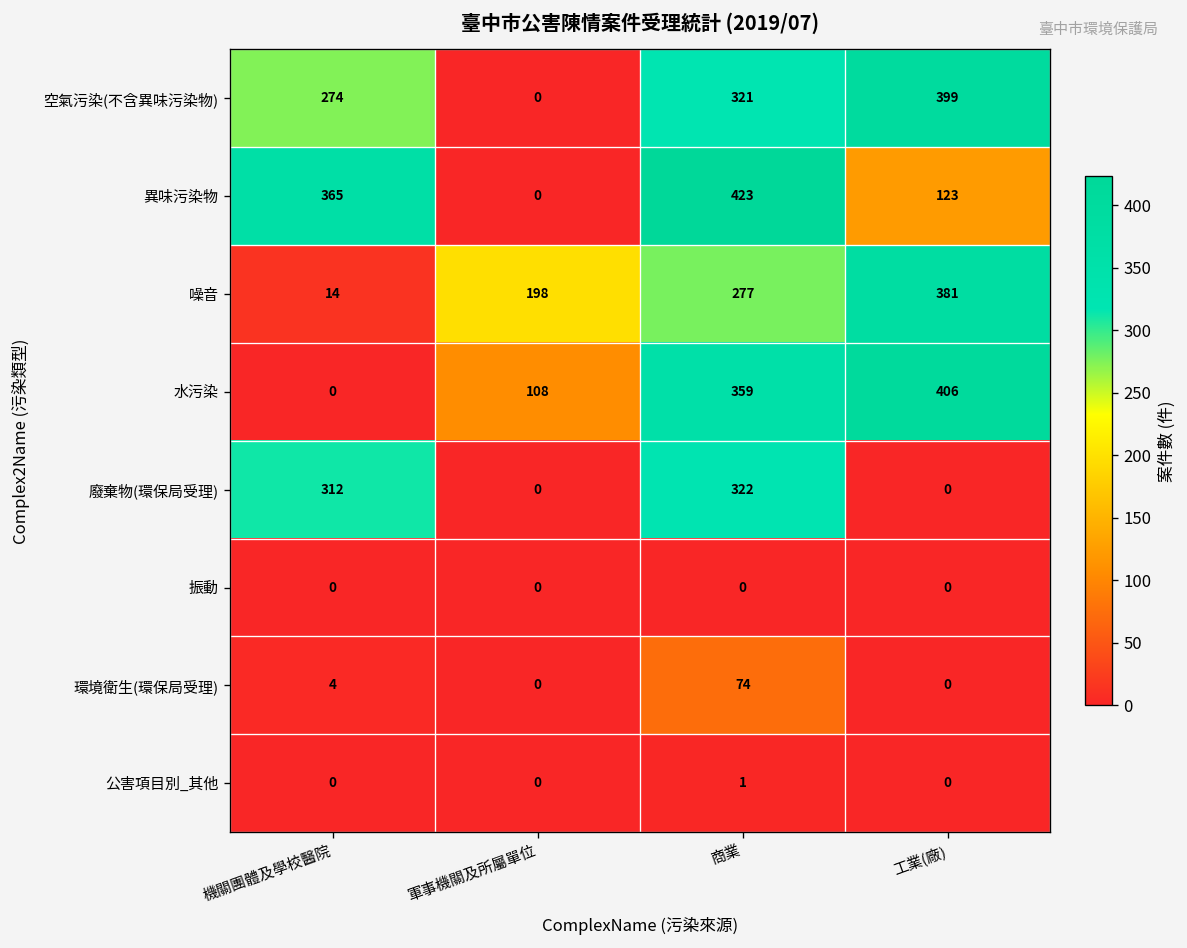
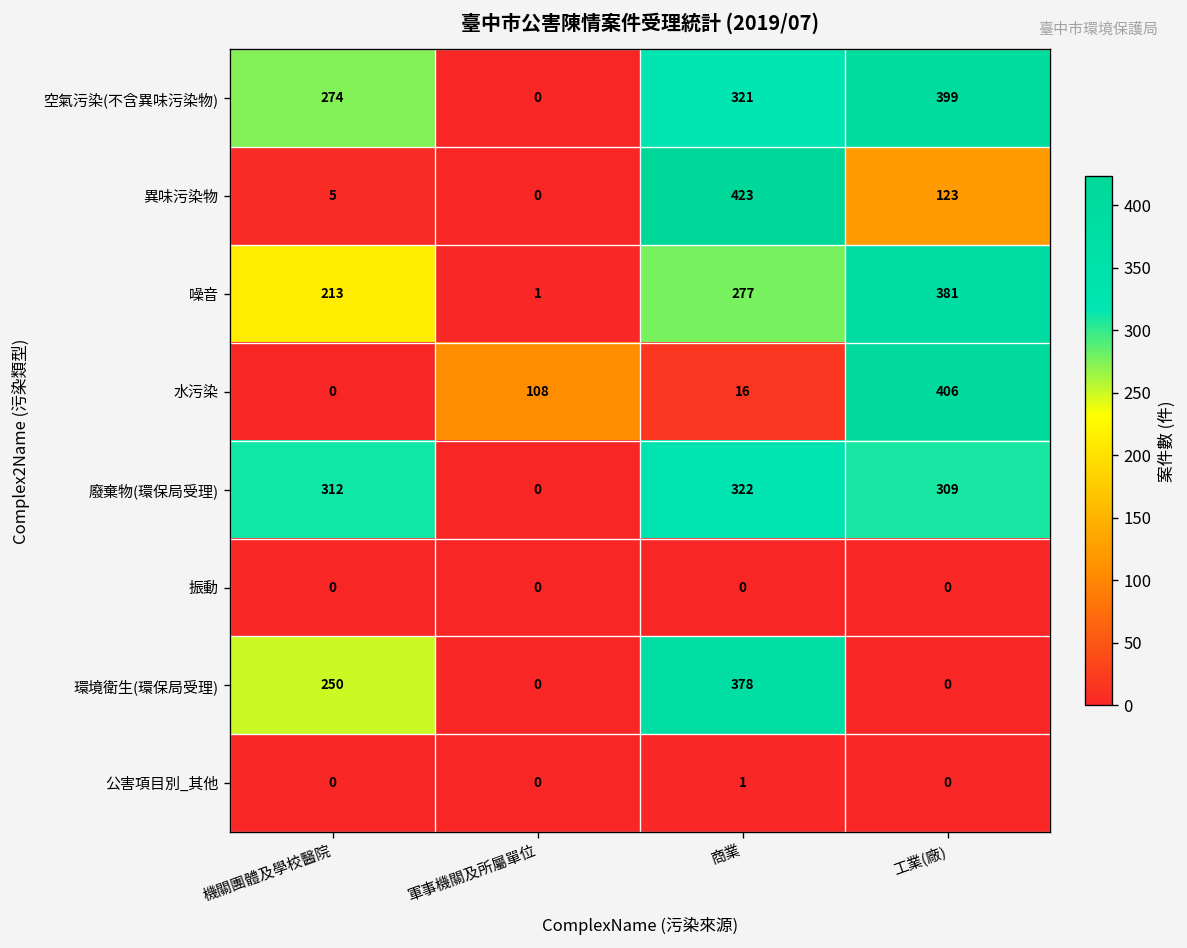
異味污染物, 機關團體及學校醫院: 365 -> 5
噪音, 機關團體及學校醫院: 14 -> 213
噪音, 軍事機關及所屬單位: 198 -> 1
水污染, 商業: 359 -> 16
廢棄物(環保局受理), 工業(廠): 0 -> 309
環境衛生(環保局受理), 機關團體及學校醫院: 4 -> 250
環境衛生(環保局受理), 商業: 74 -> 378
